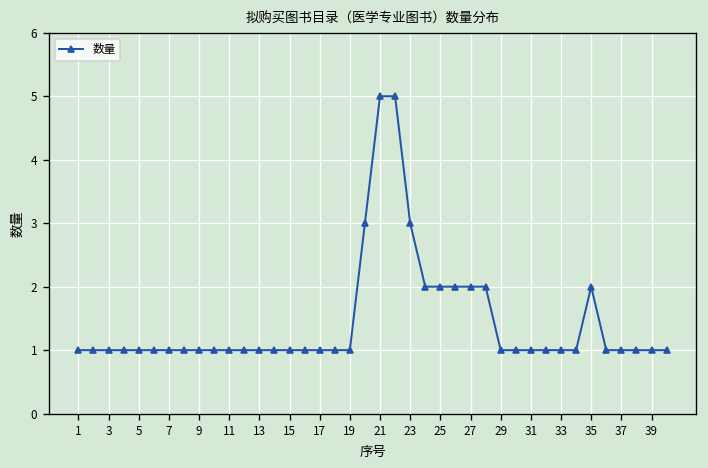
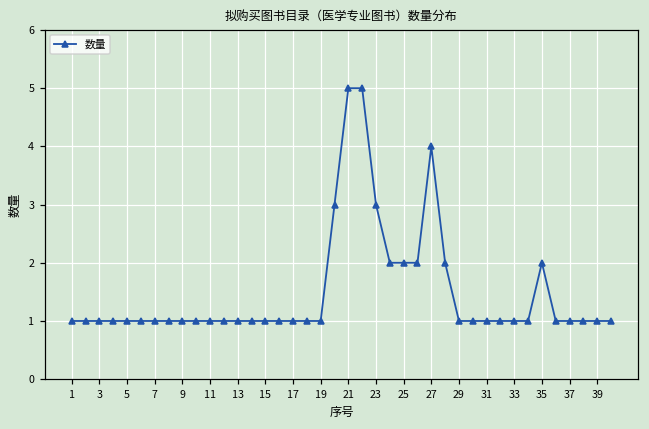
27: 2 -> 4
